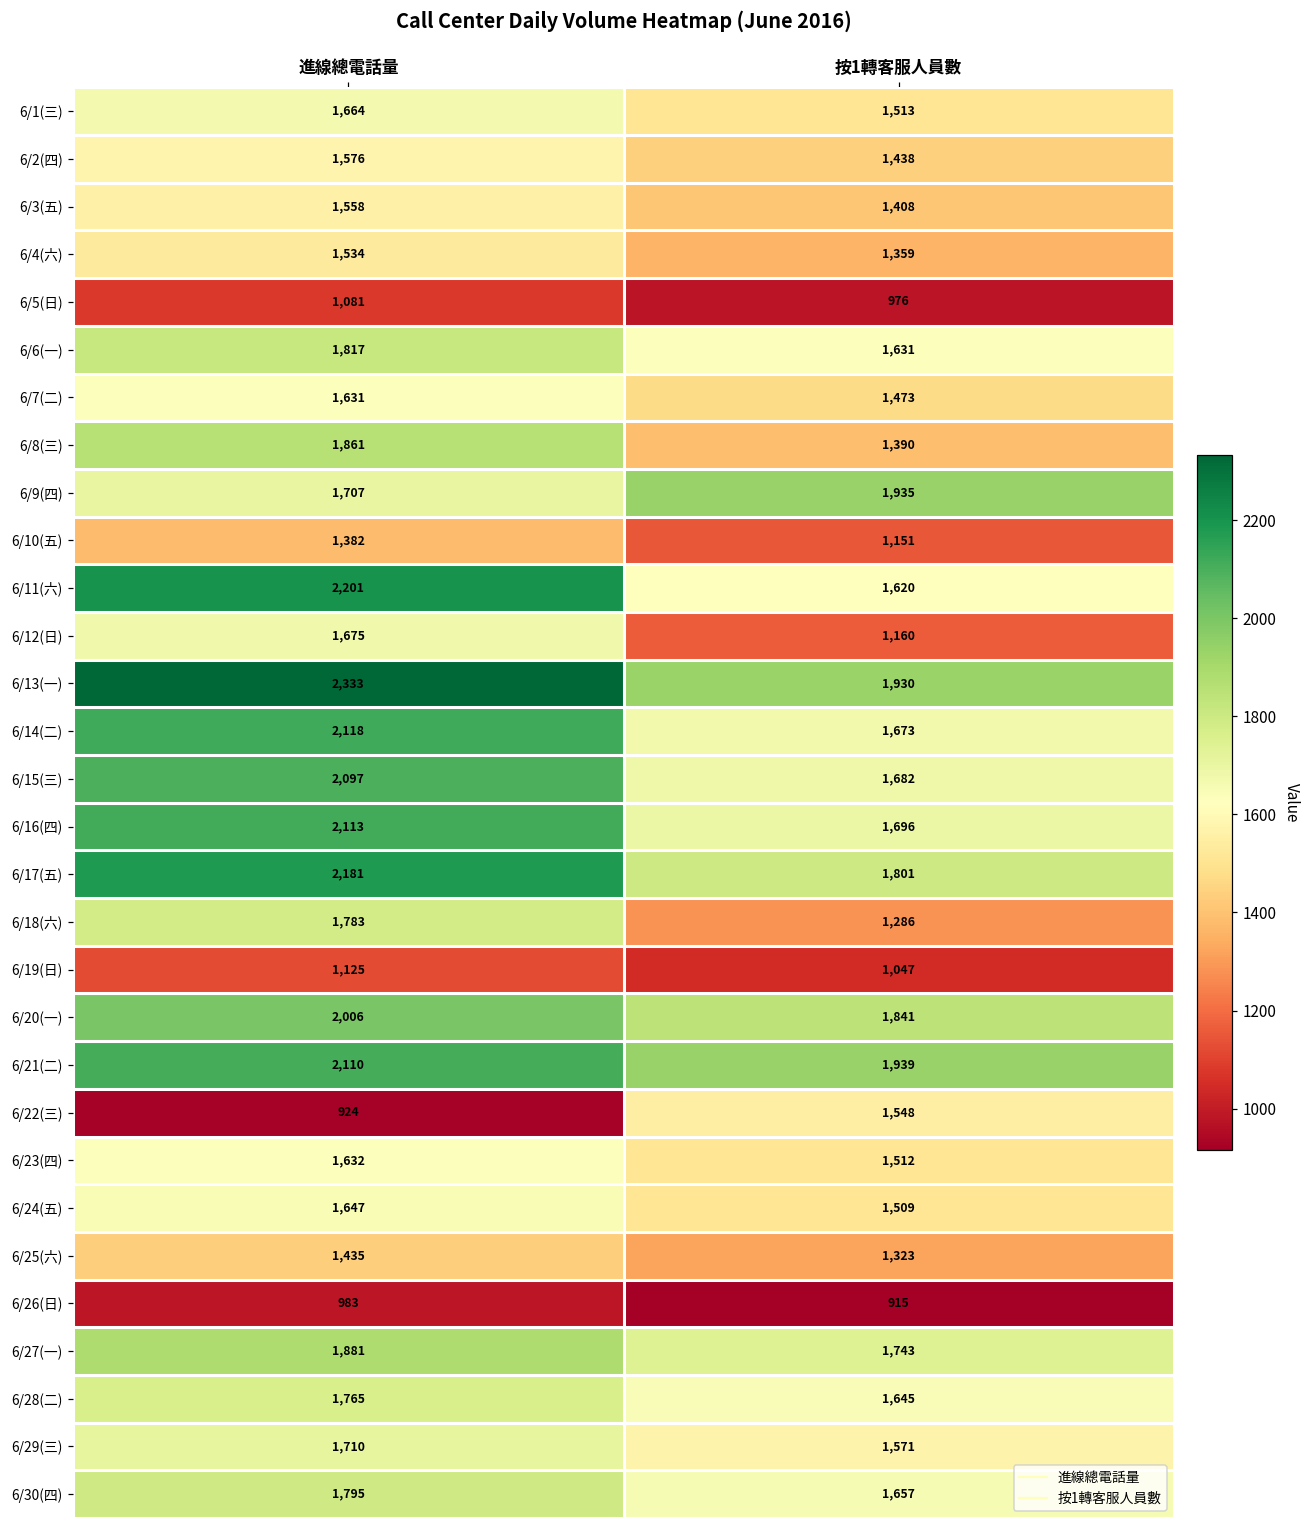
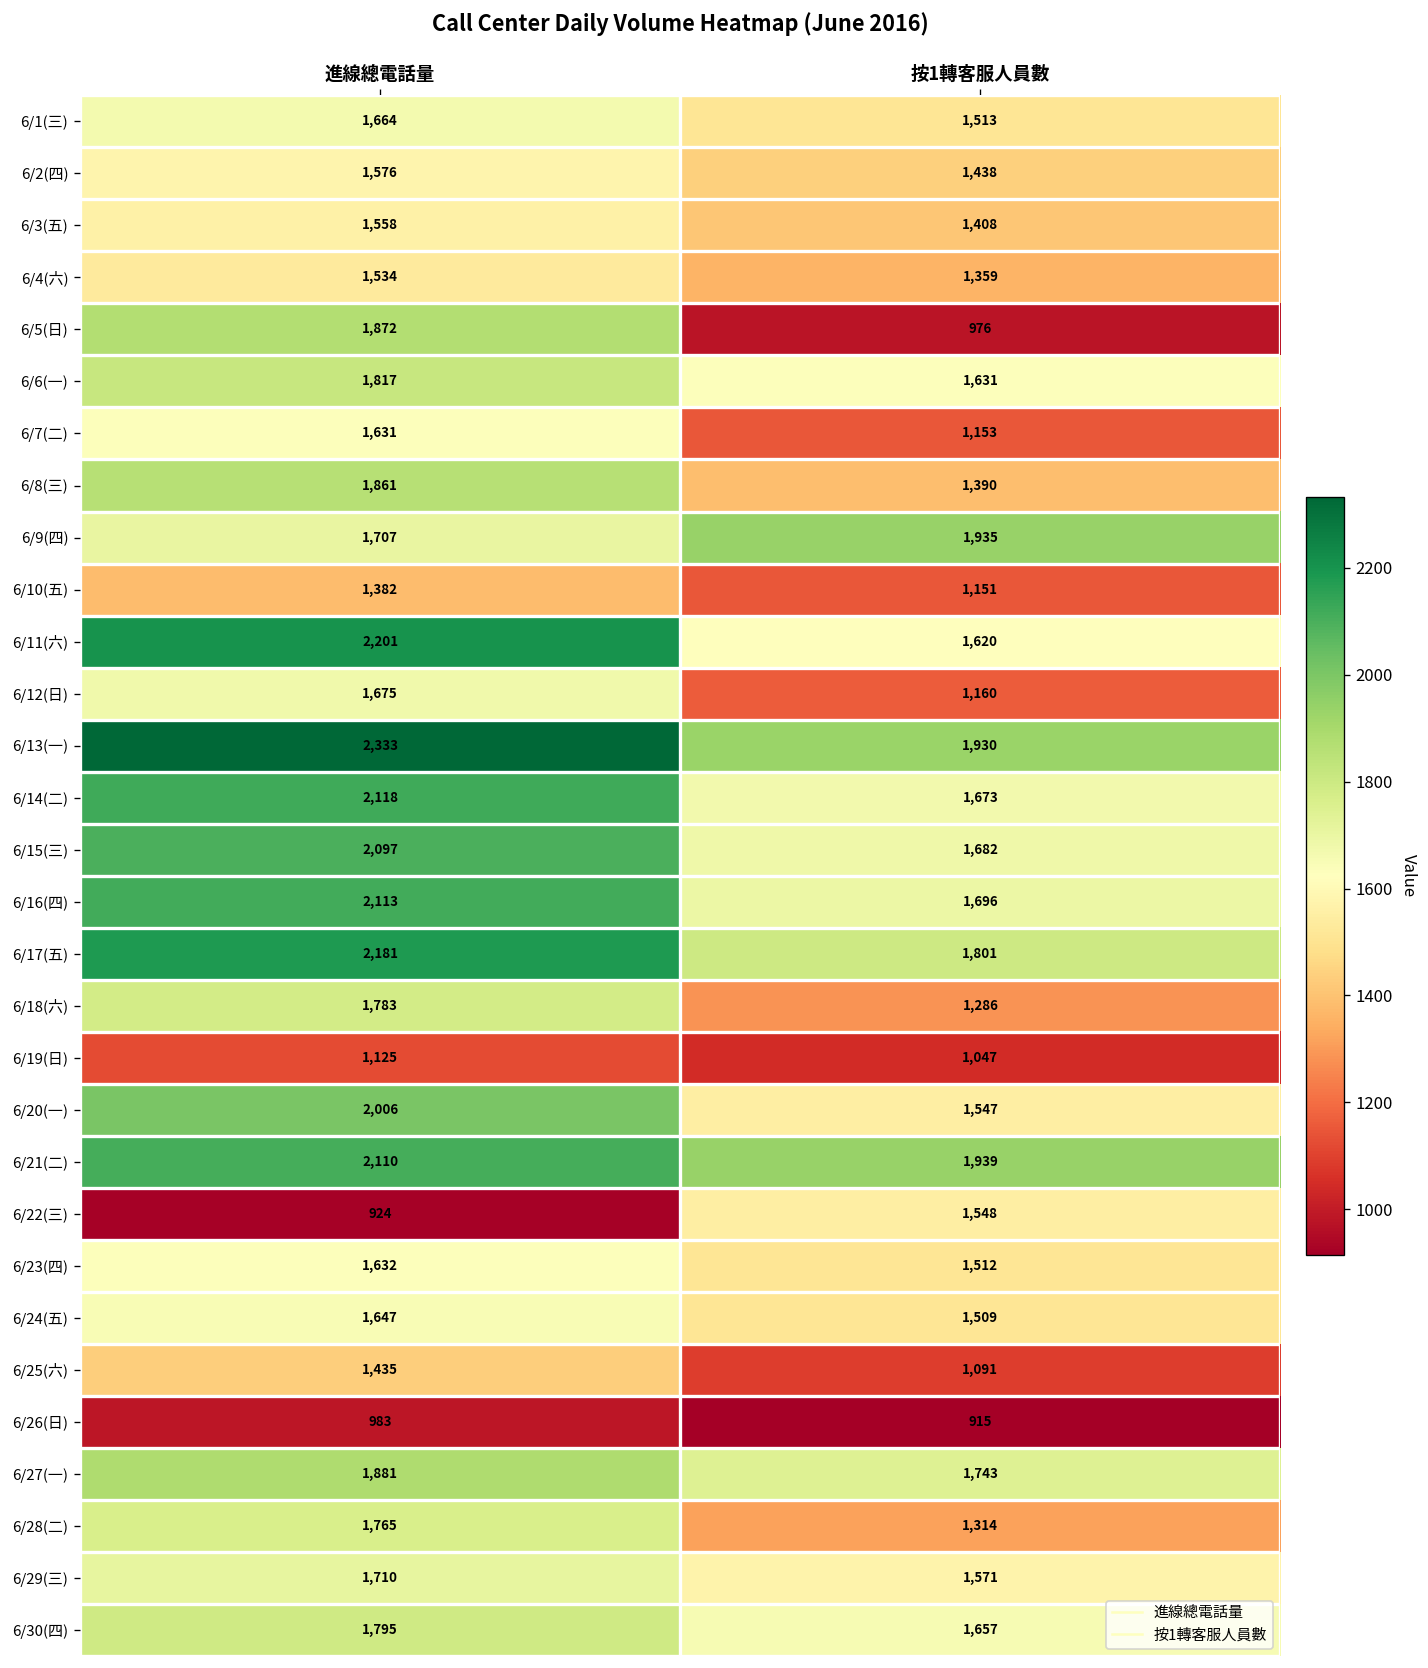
6/5(日), 進線總電話量: 1,081 -> 1,872
6/7(二), 按1轉客服人員數: 1,473 -> 1,153
6/20(一), 按1轉客服人員數: 1,841 -> 1,547
6/25(六), 按1轉客服人員數: 1,323 -> 1,091
6/28(二), 按1轉客服人員數: 1,645 -> 1,314
